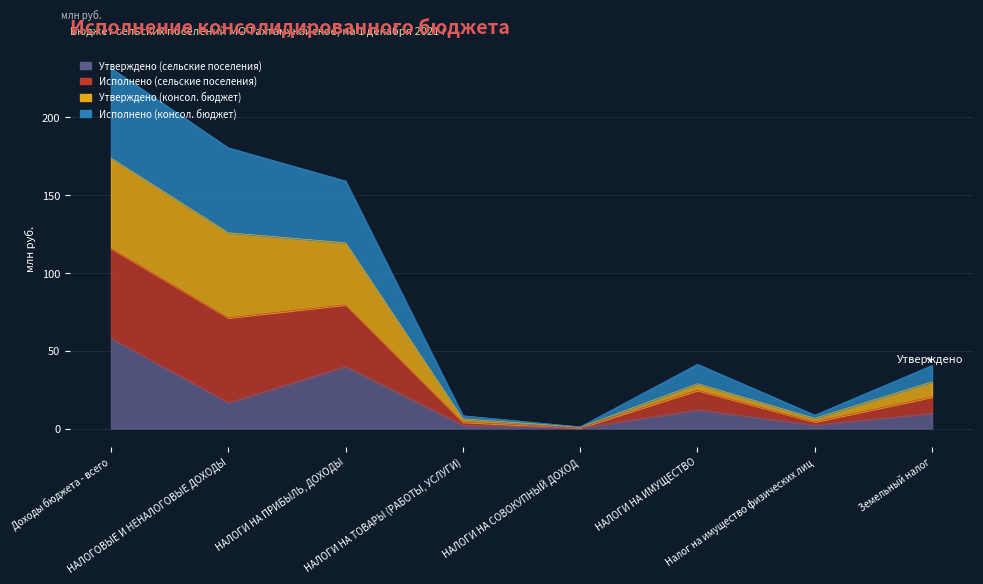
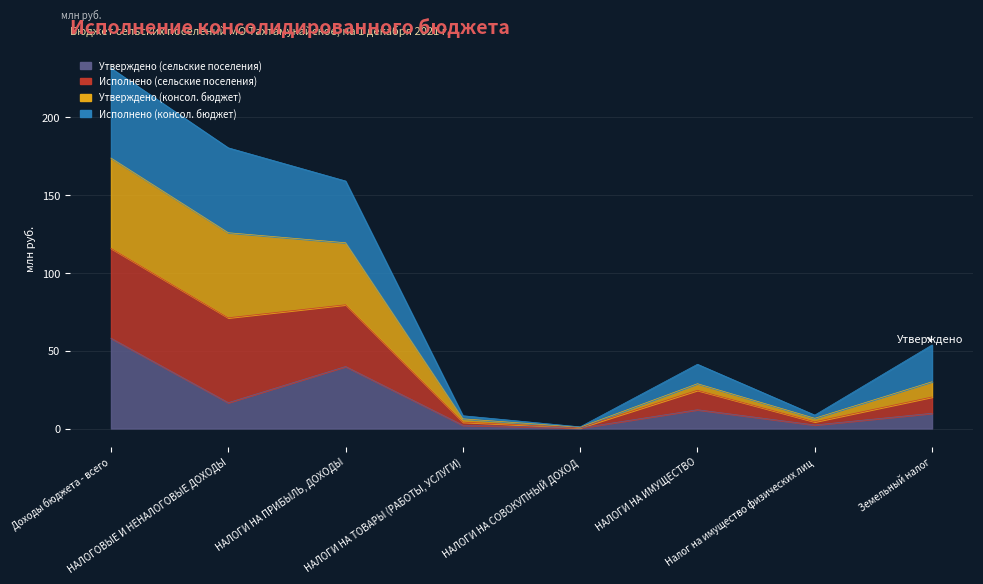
Исполнено (консол. бюджет), Земельный налог: 10 -> 24
